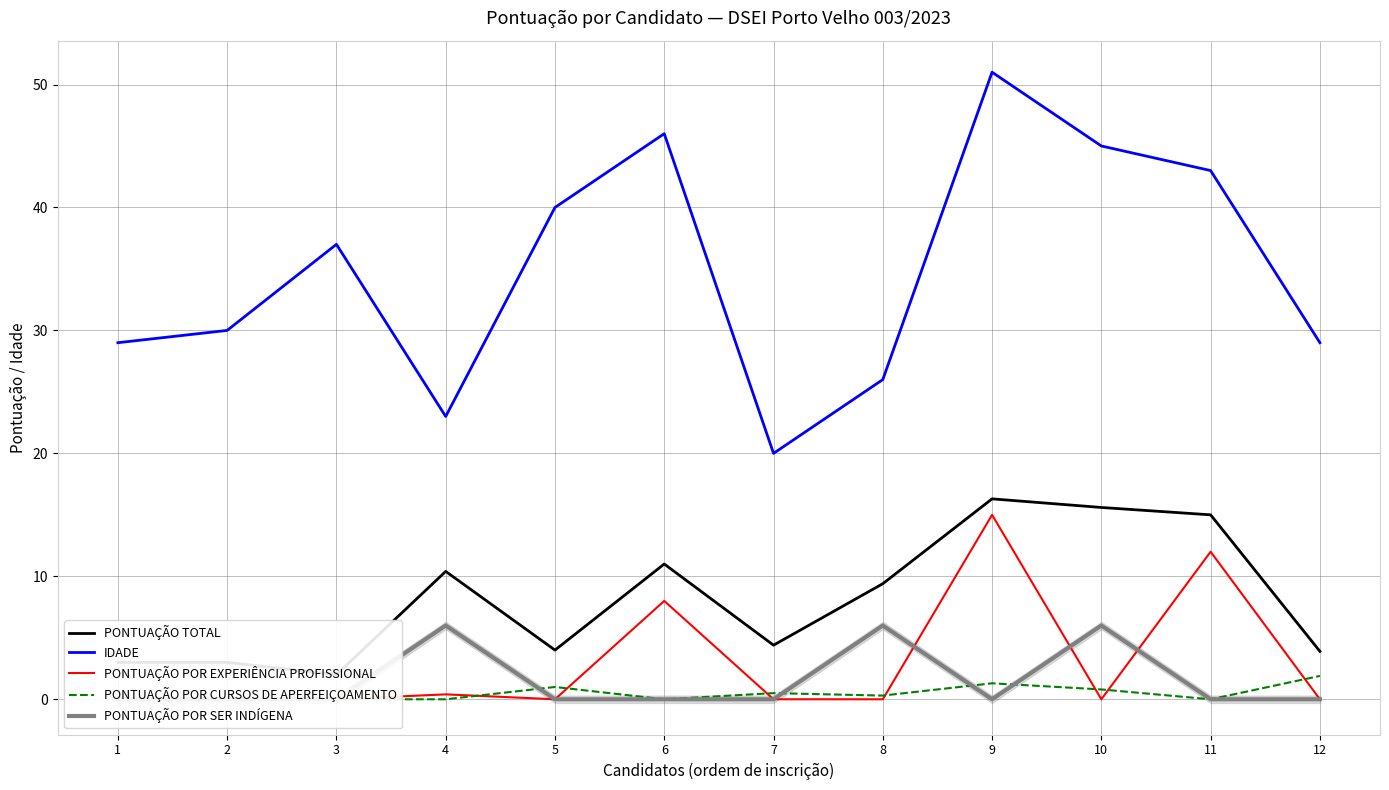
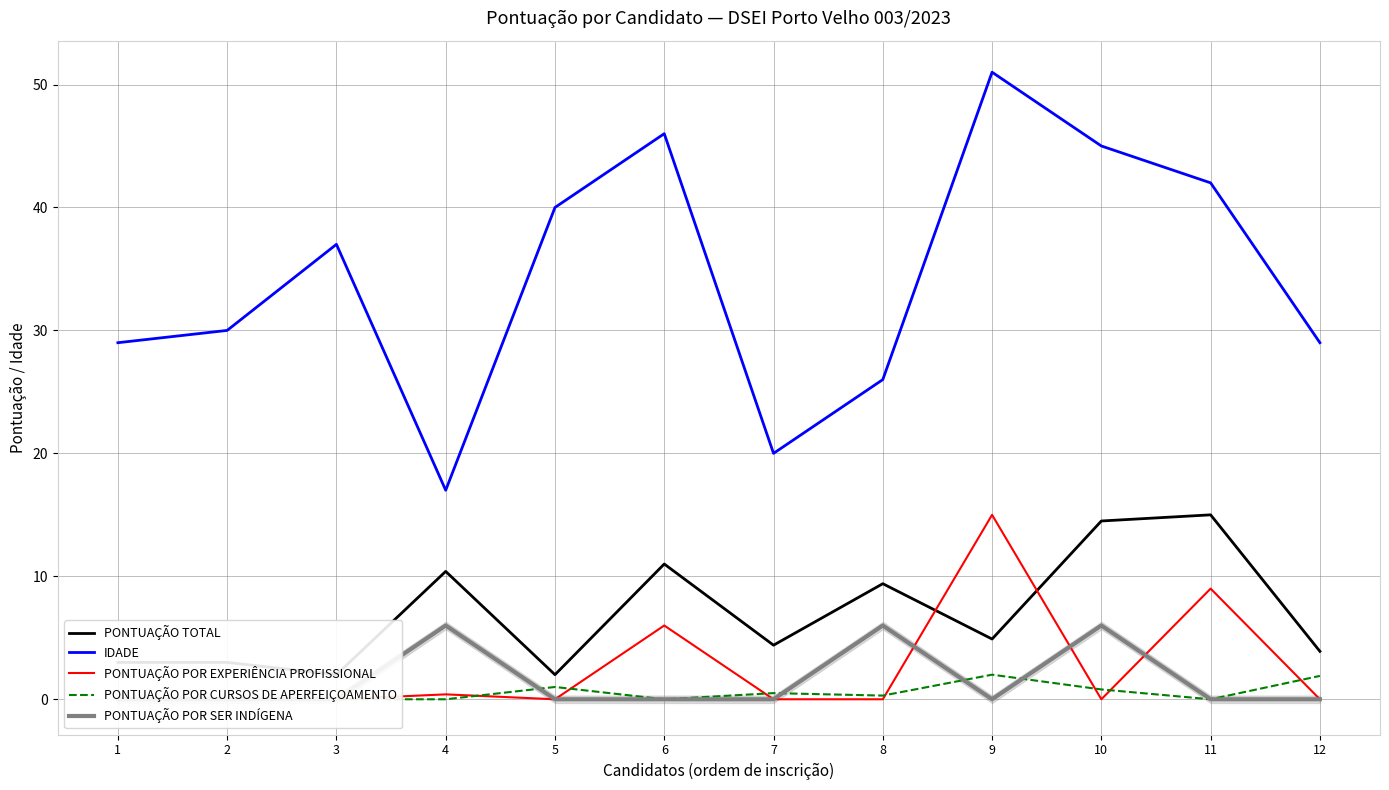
IDADE, 4: 23 -> 17
PONTUAÇÃO TOTAL, 5: 4 -> 2
PONTUAÇÃO POR EXPERIÊNCIA PROFISSIONAL, 6: 8 -> 6
PONTUAÇÃO TOTAL, 9: 16.3 -> 4.9
PONTUAÇÃO POR CURSOS DE APERFEIÇOAMENTO, 9: 1.3 -> 2.0
PONTUAÇÃO TOTAL, 10: 15.6 -> 14.5
IDADE, 11: 43 -> 42
PONTUAÇÃO POR EXPERIÊNCIA PROFISSIONAL, 11: 12 -> 9
